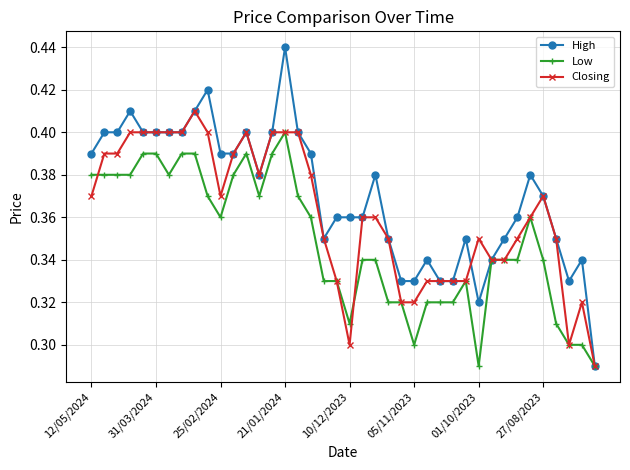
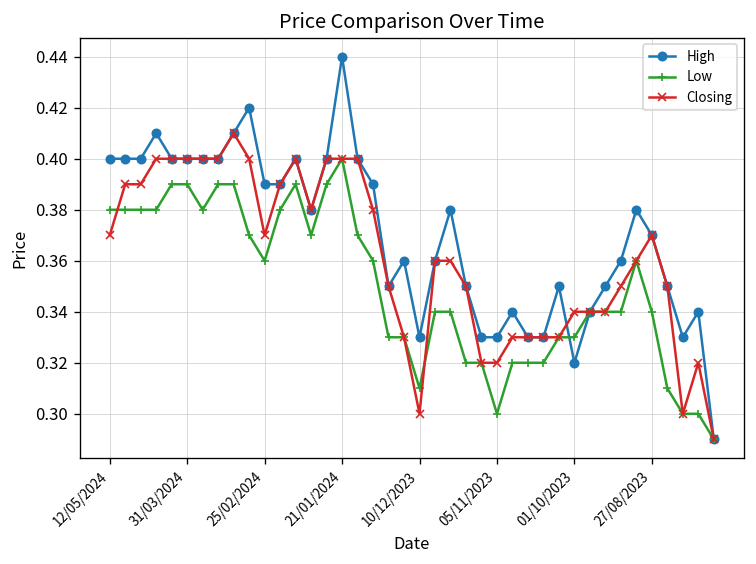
High, 12/05/2024: 0.39 -> 0.40
High, 10/12/2023: 0.36 -> 0.33
Low, 01/10/2023: 0.29 -> 0.33
Closing, 01/10/2023: 0.35 -> 0.34
